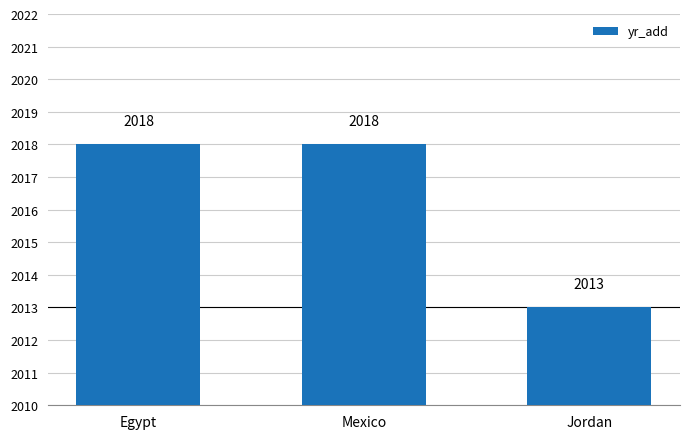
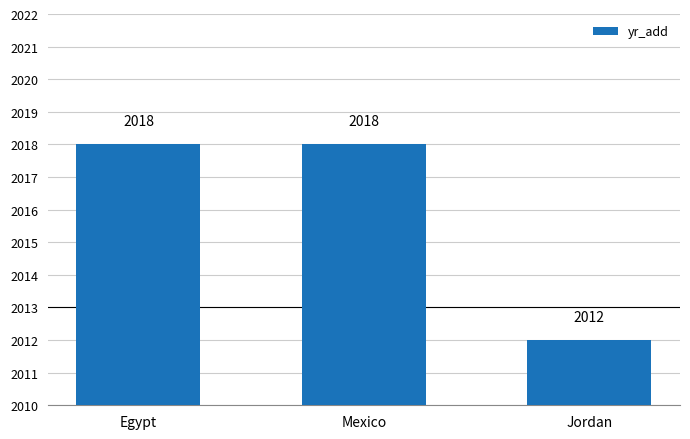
Jordan: 2013 -> 2012
